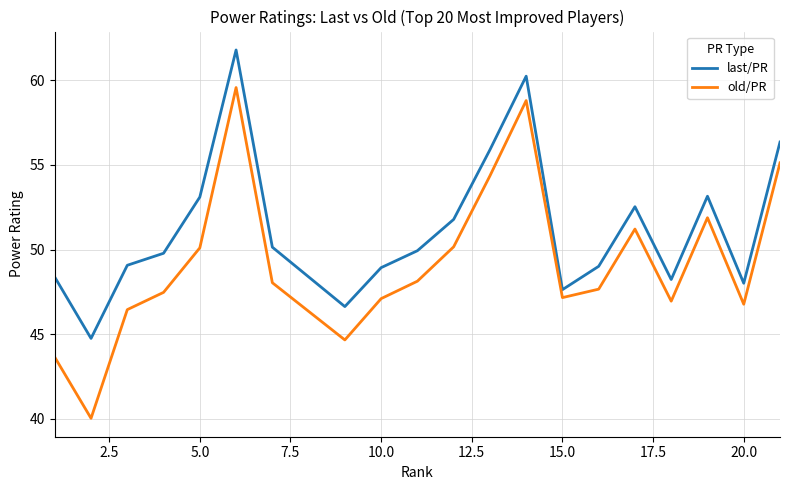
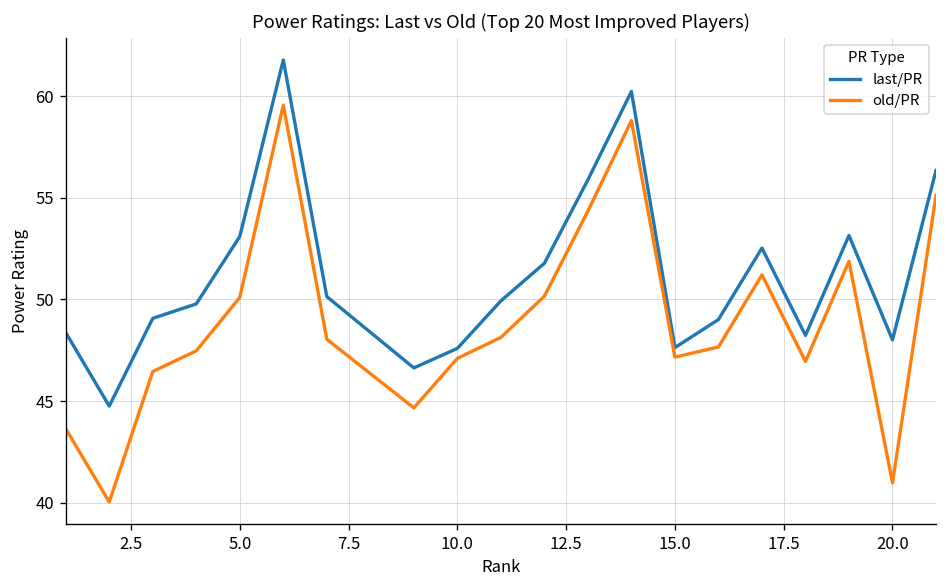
last/PR, 10.0: 48.9 -> 47.6
old/PR, 20.0: 46.8 -> 41.0
